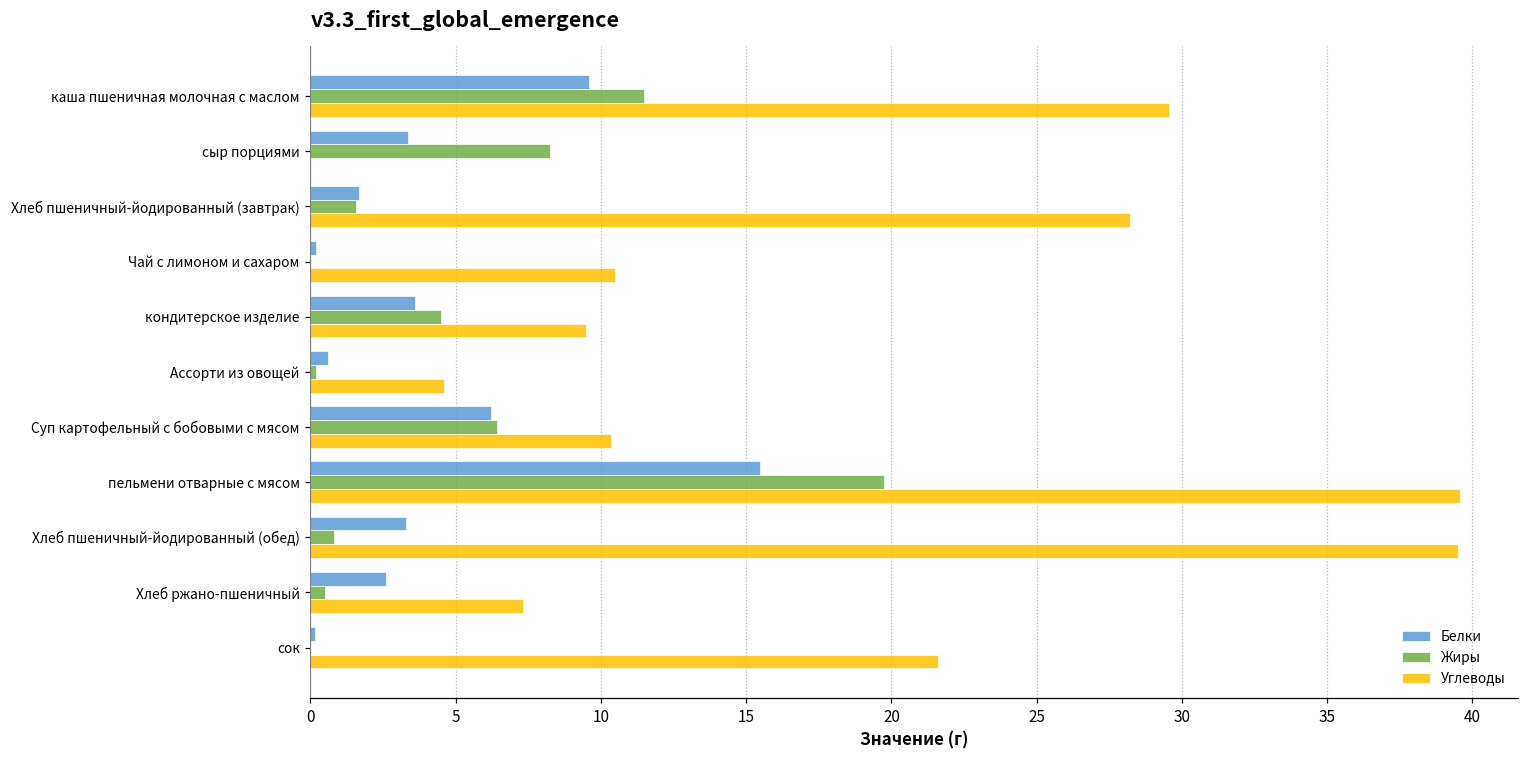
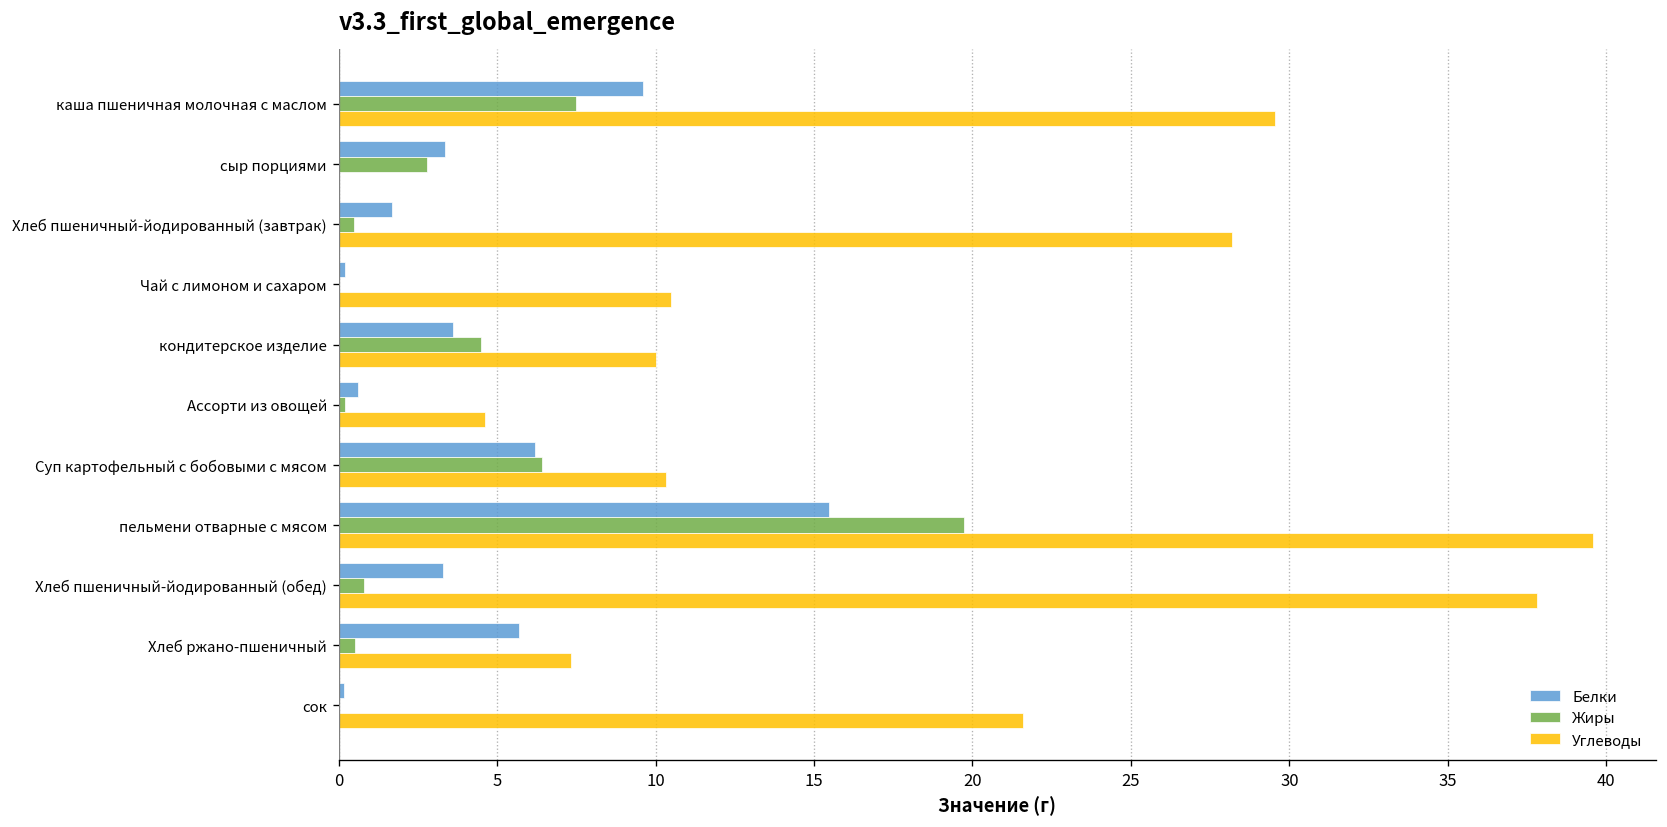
Жиры, каша пшеничная молочная с маслом: 11.5 -> 7.5
Жиры, сыр порциями: 8.3 -> 2.8
Жиры, Хлеб пшеничный-йодированный (завтрак): 1.6 -> 0.5
Углеводы, кондитерское изделие: 9.5 -> 10.0
Углеводы, Хлеб пшеничный-йодированный (обед): 39.5 -> 37.8
Белки, Хлеб ржано-пшеничный: 2.6 -> 5.7
